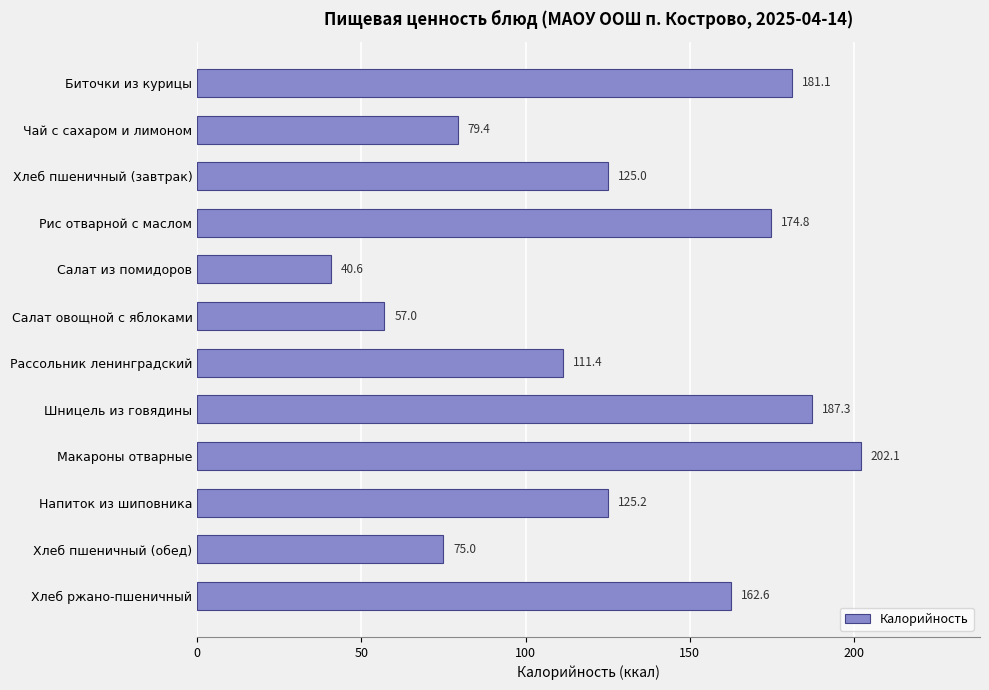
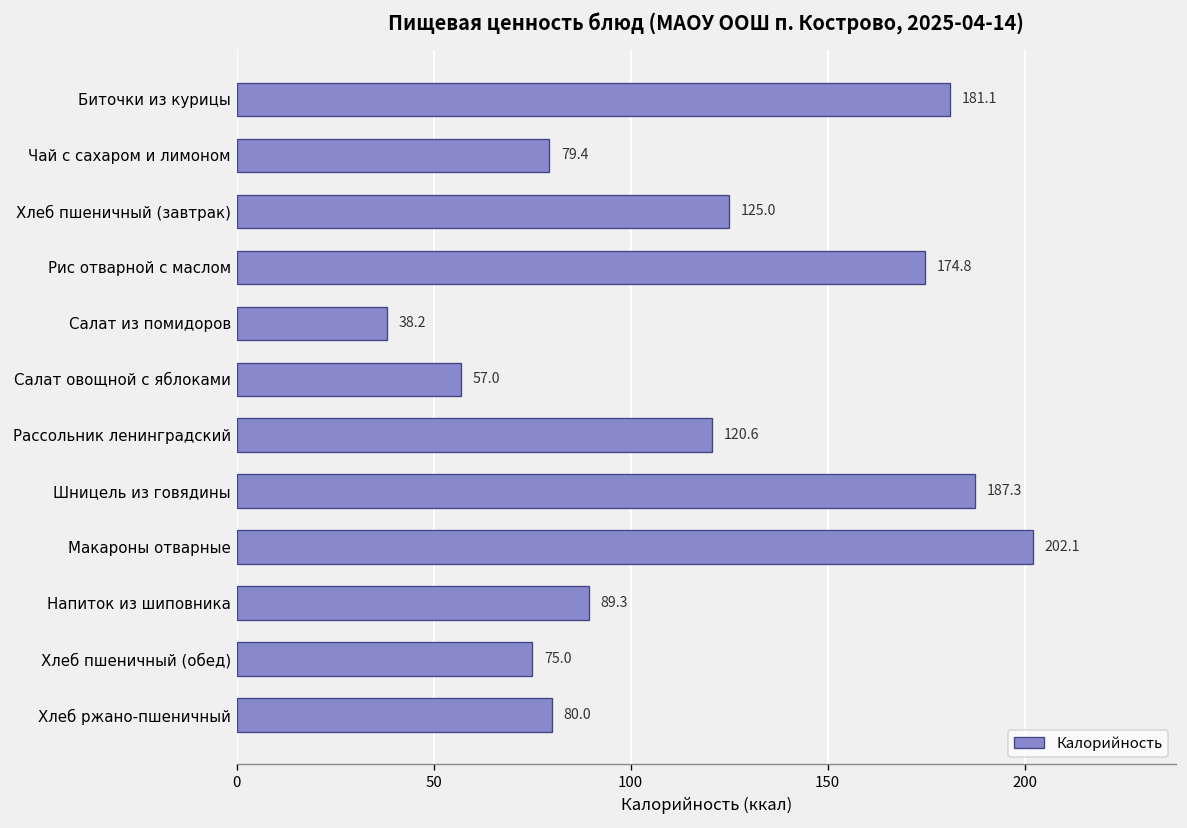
Салат из помидоров: 40.6 -> 38.2
Рассольник ленинградский: 111.4 -> 120.6
Напиток из шиповника: 125.2 -> 89.3
Хлеб ржано-пшеничный: 162.6 -> 80.0
